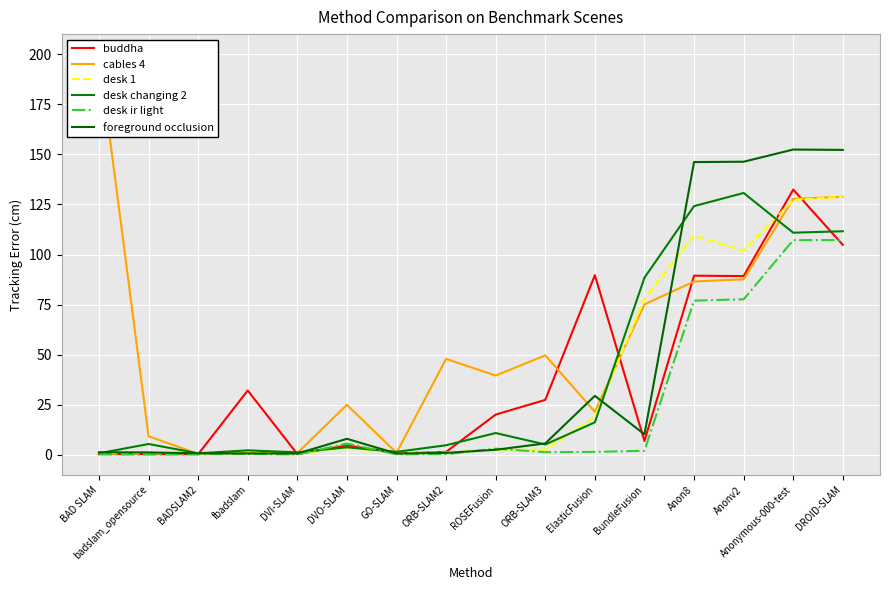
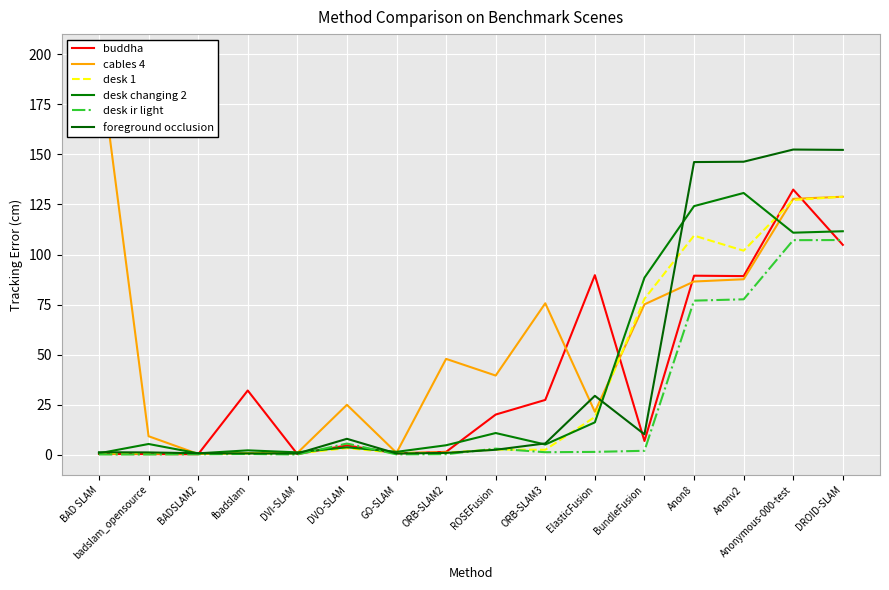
cables 4, ORB-SLAM3: 50 -> 76
